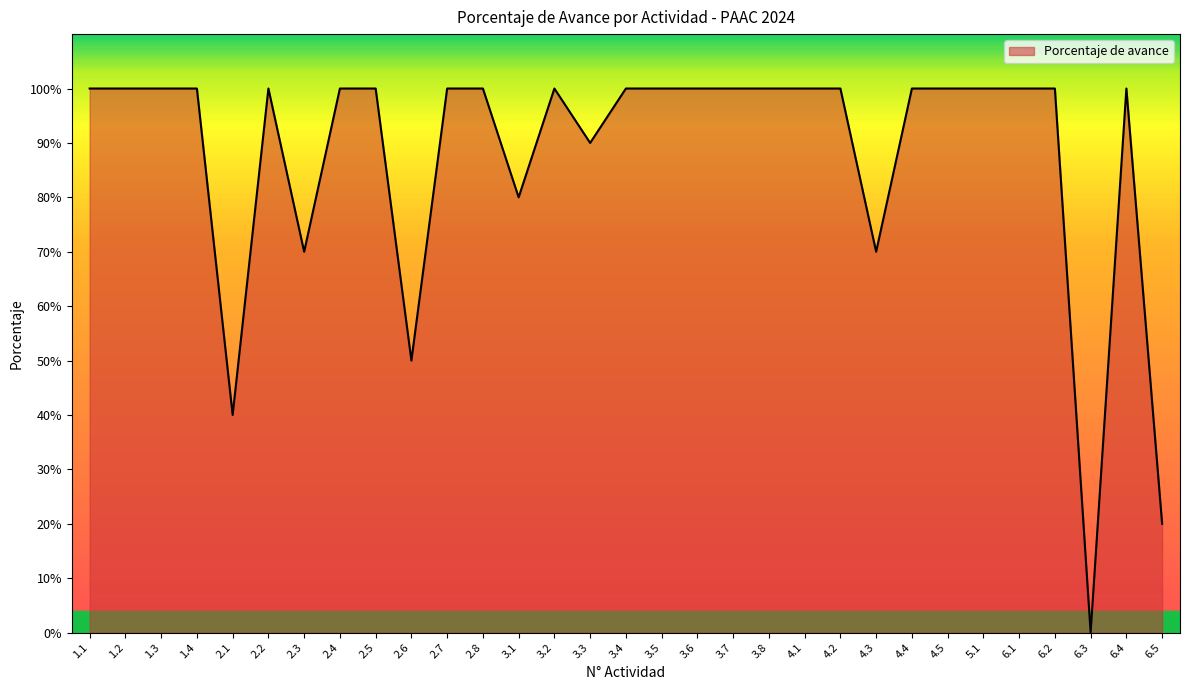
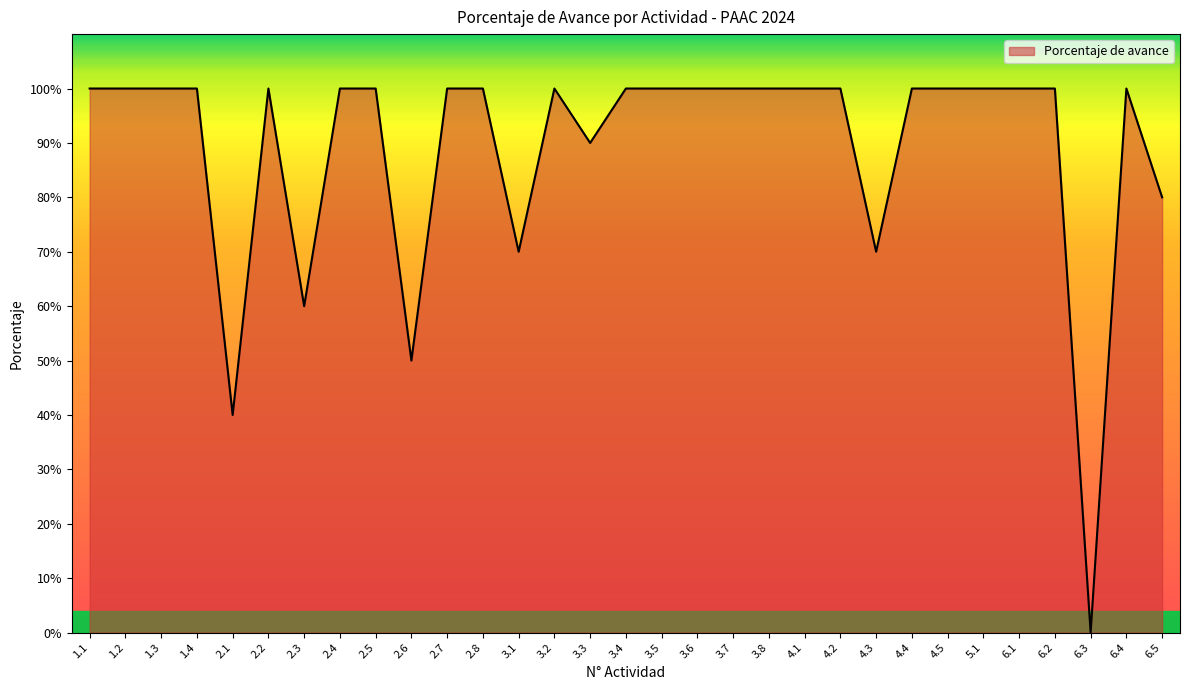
2.3: 70% -> 60%
3.1: 80% -> 70%
6.5: 20% -> 80%
